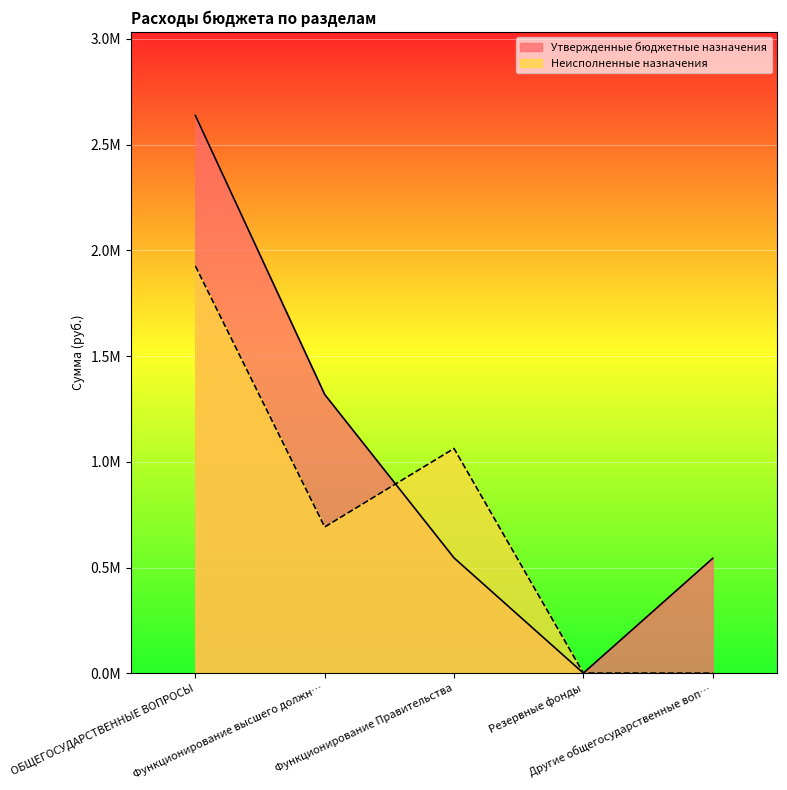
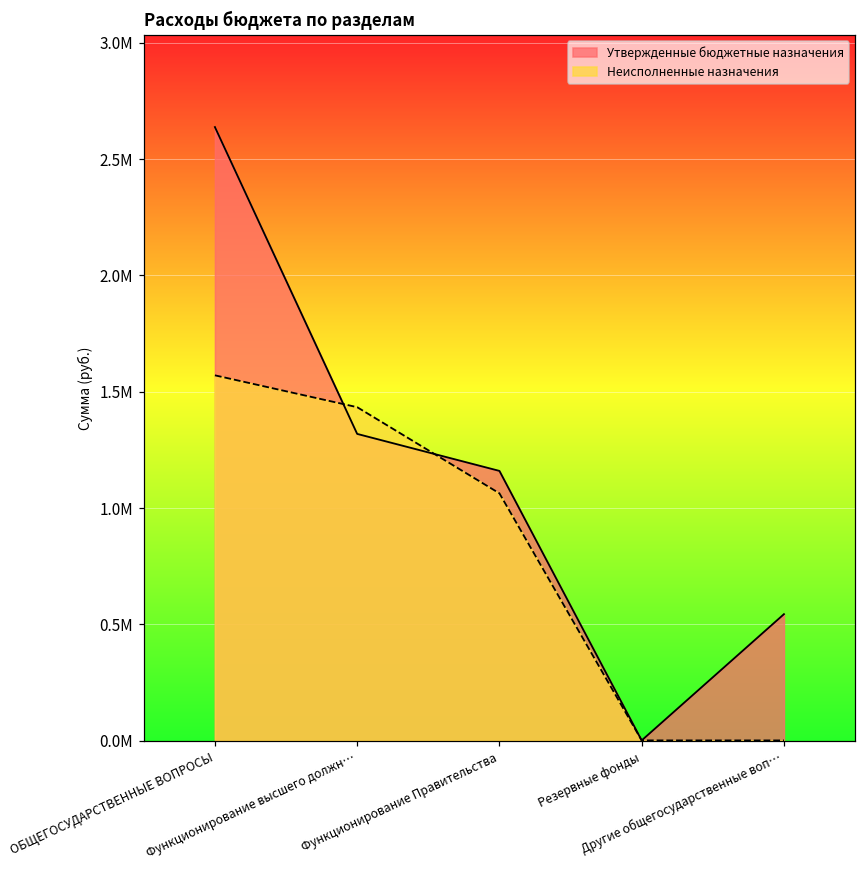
Неисполненные назначения, ОБЩЕГОСУДАРСТВЕННЫЕ ВОПРОСЫ: 1930000 -> 1570000
Неисполненные назначения, Функционирование высшего должн…: 690000 -> 1430000
Утвержденные бюджетные назначения, Функционирование Правительства: 550000 -> 1160000
